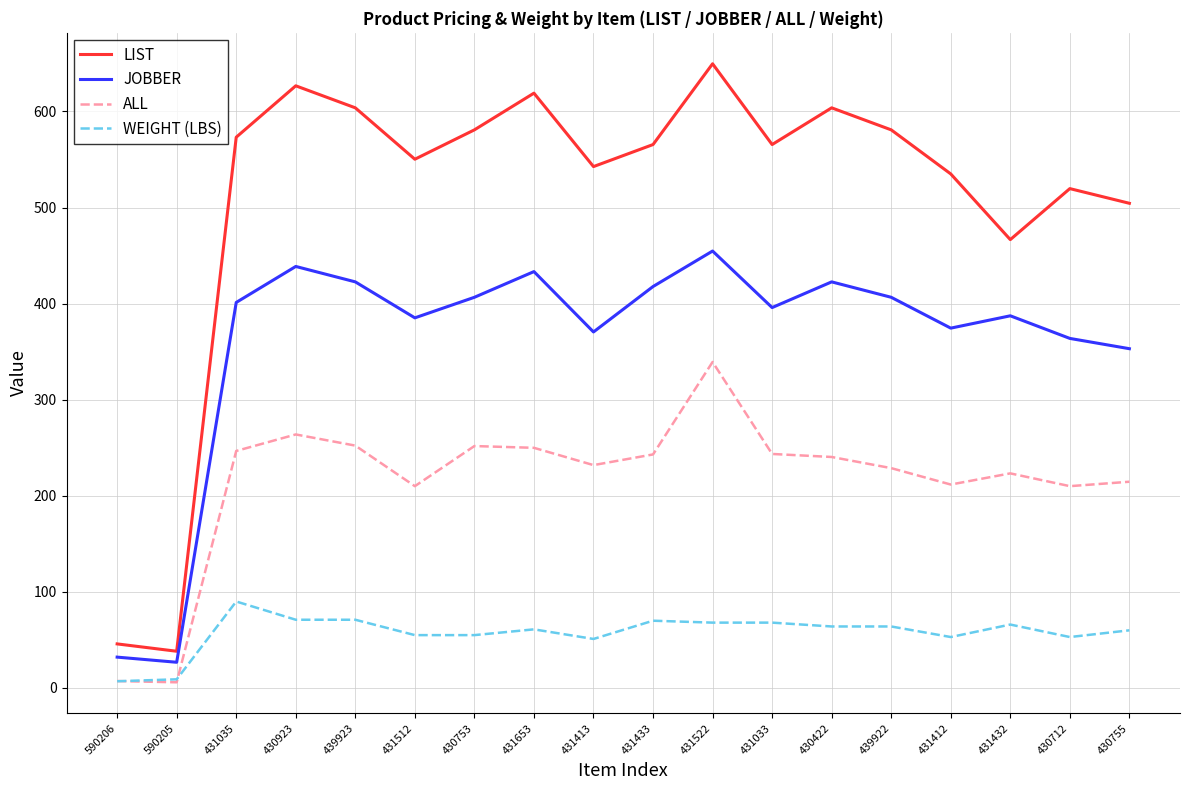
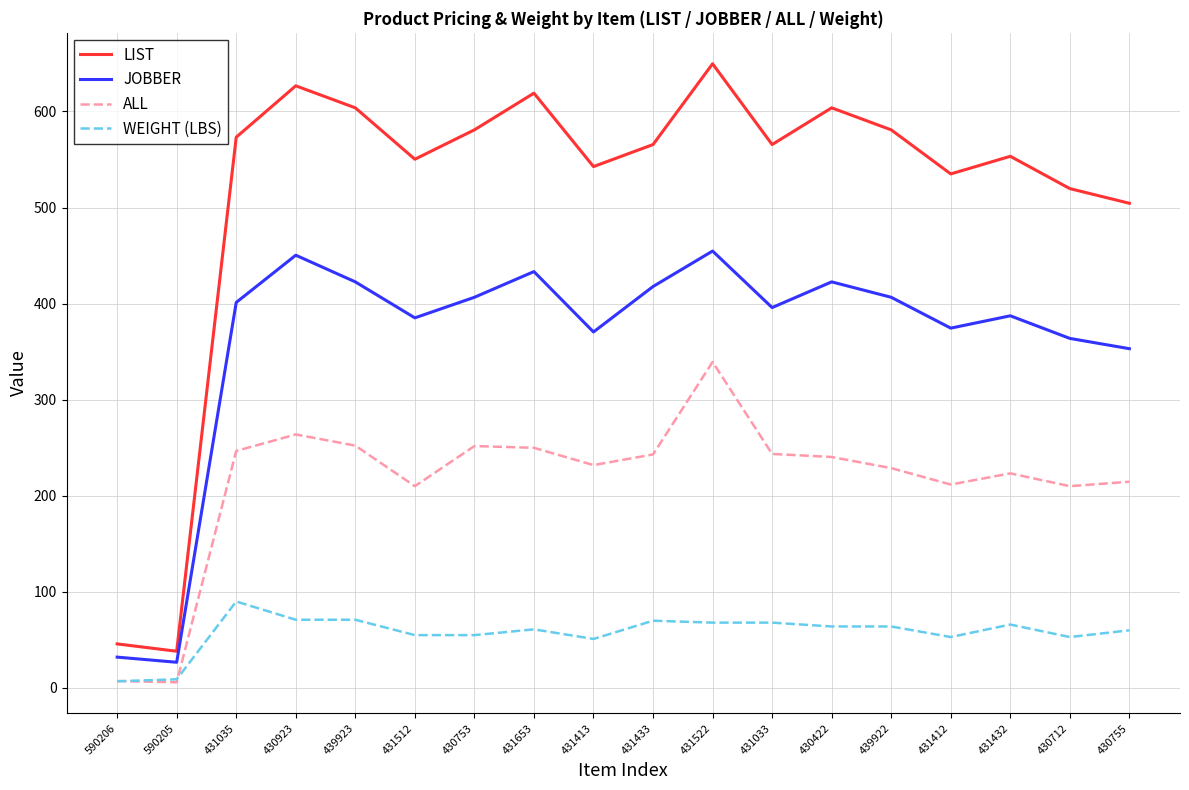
JOBBER, 430923: 440 -> 450
LIST, 431432: 470 -> 550
